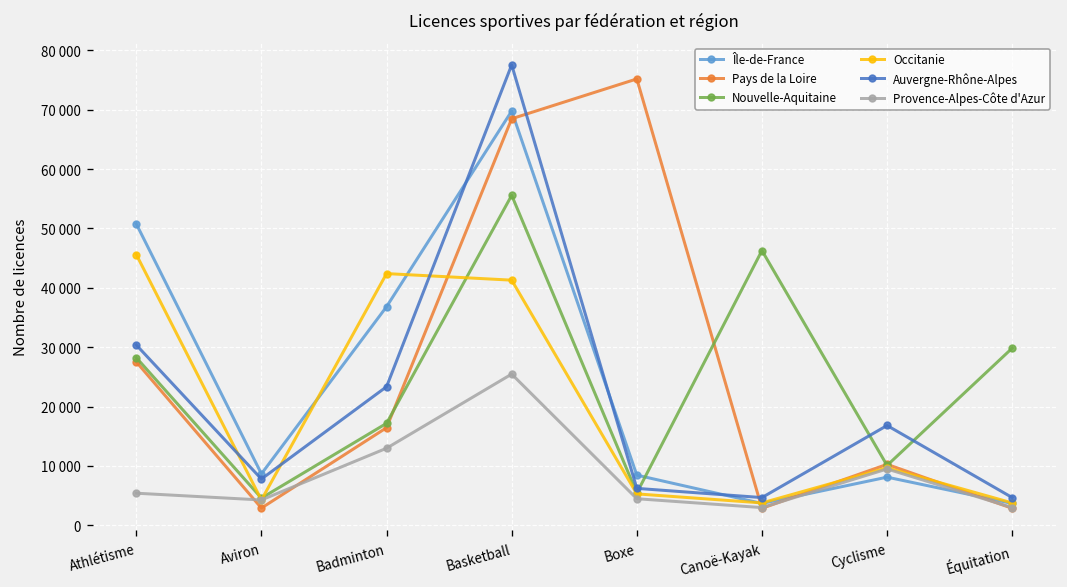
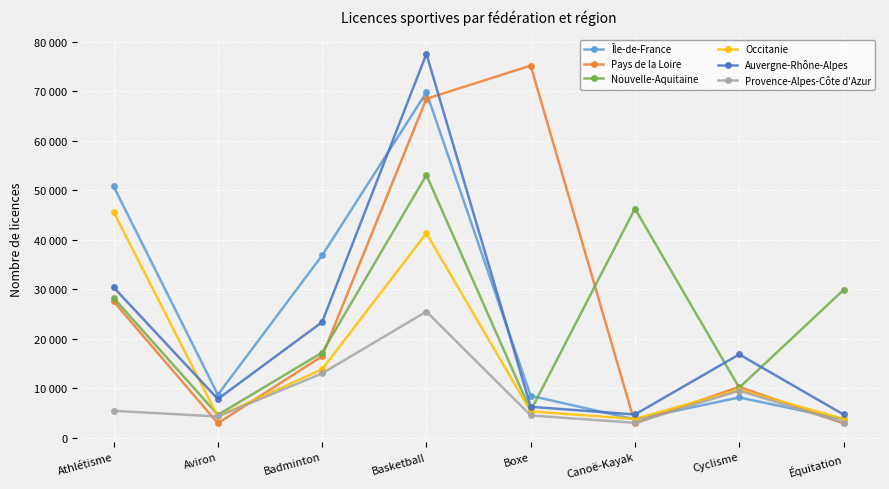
Occitanie, Badminton: 42000 -> 14000
Nouvelle-Aquitaine, Basketball: 56000 -> 53000
